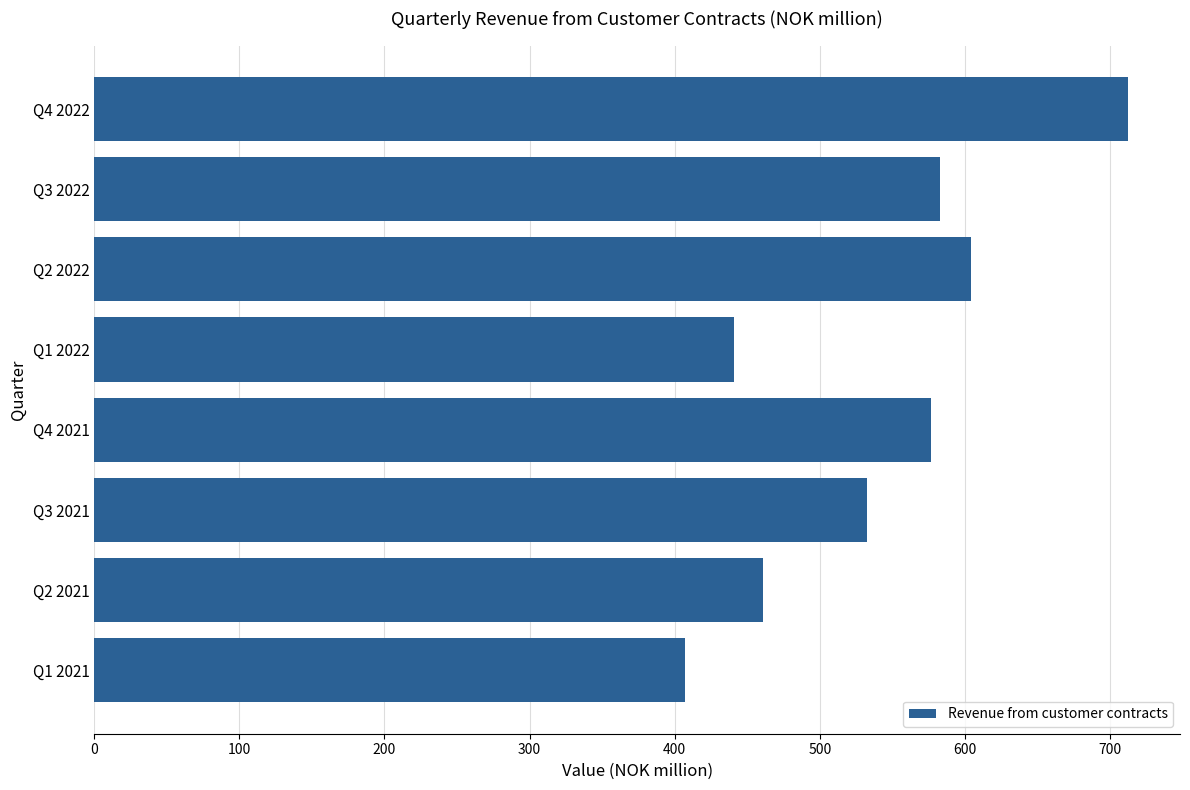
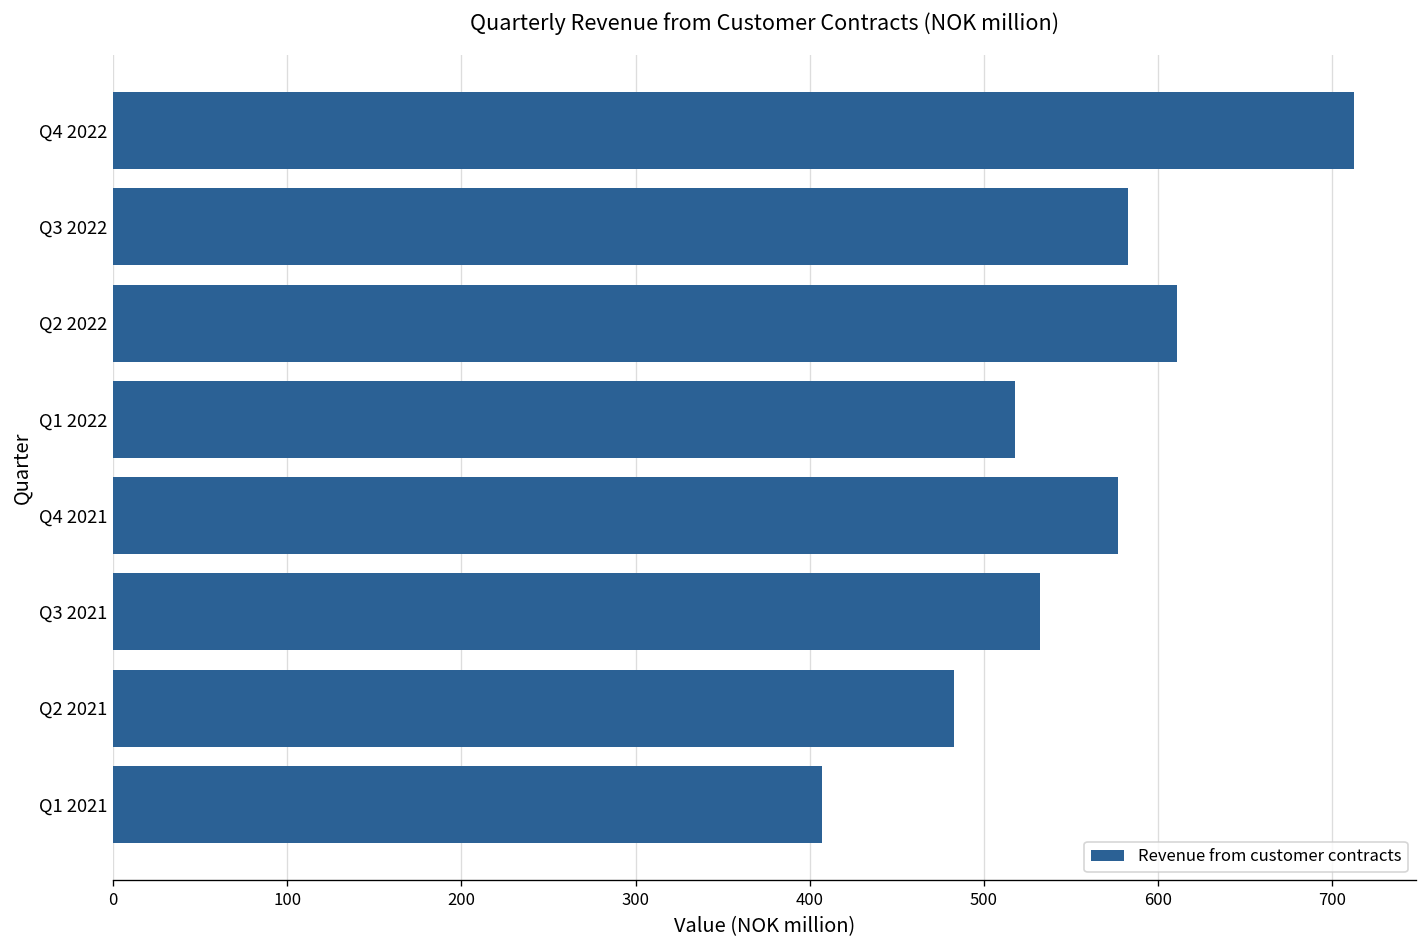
Q2 2022: 604 -> 611
Q1 2022: 441 -> 518
Q2 2021: 461 -> 483
